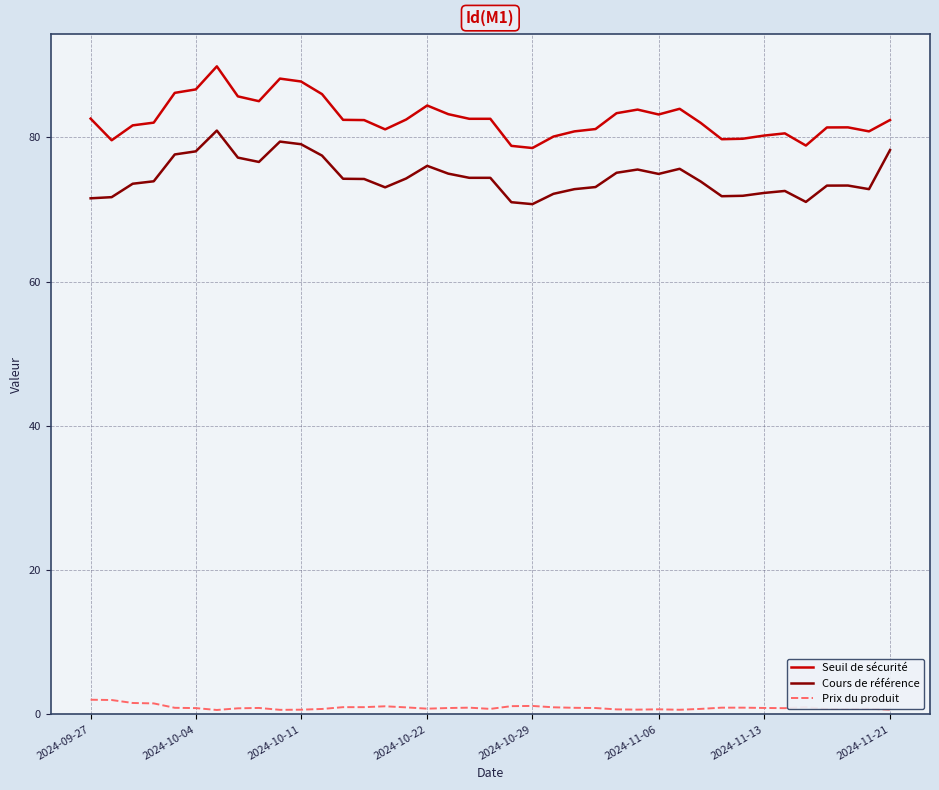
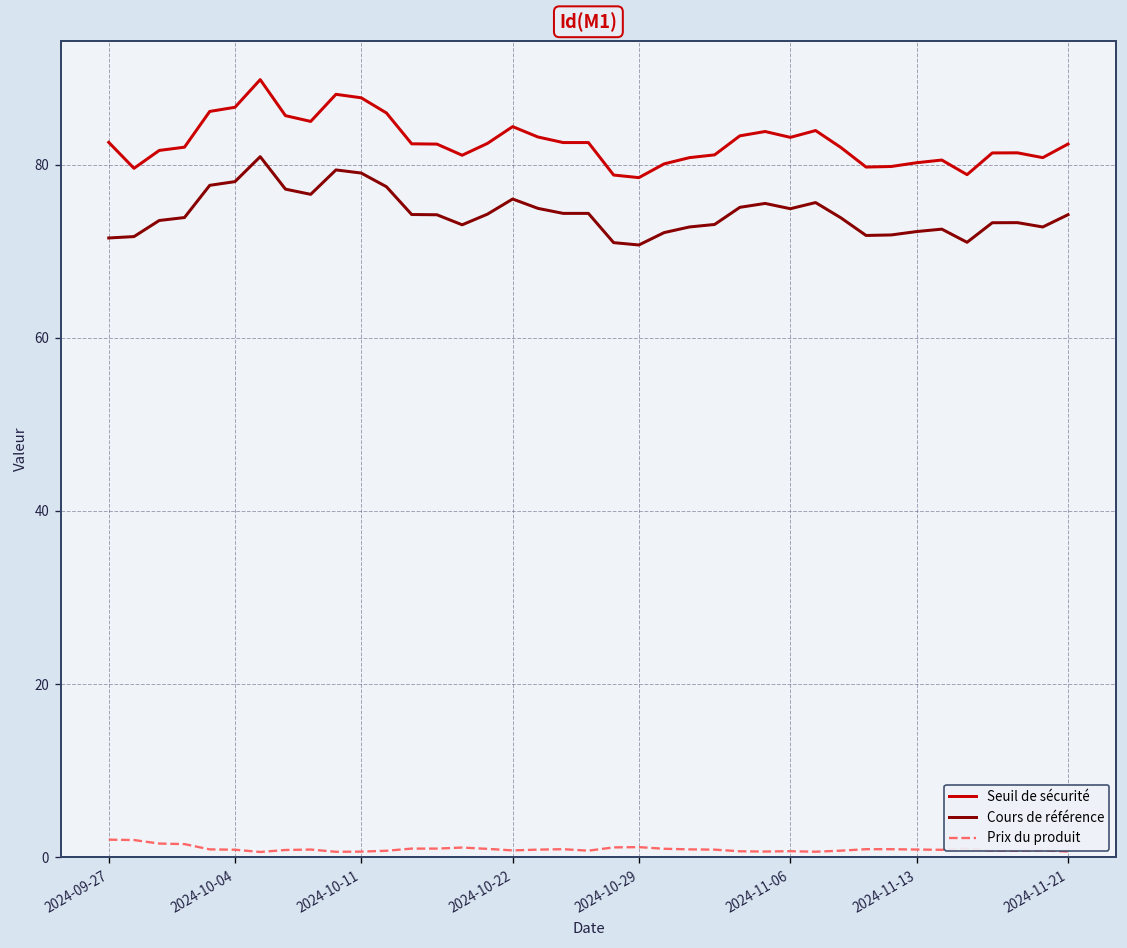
Cours de référence, 2024-11-21: 78 -> 74
